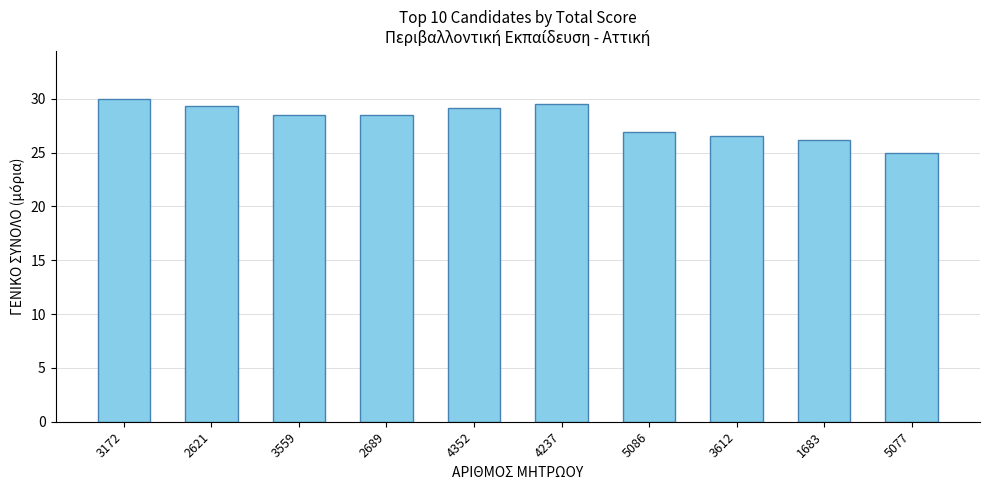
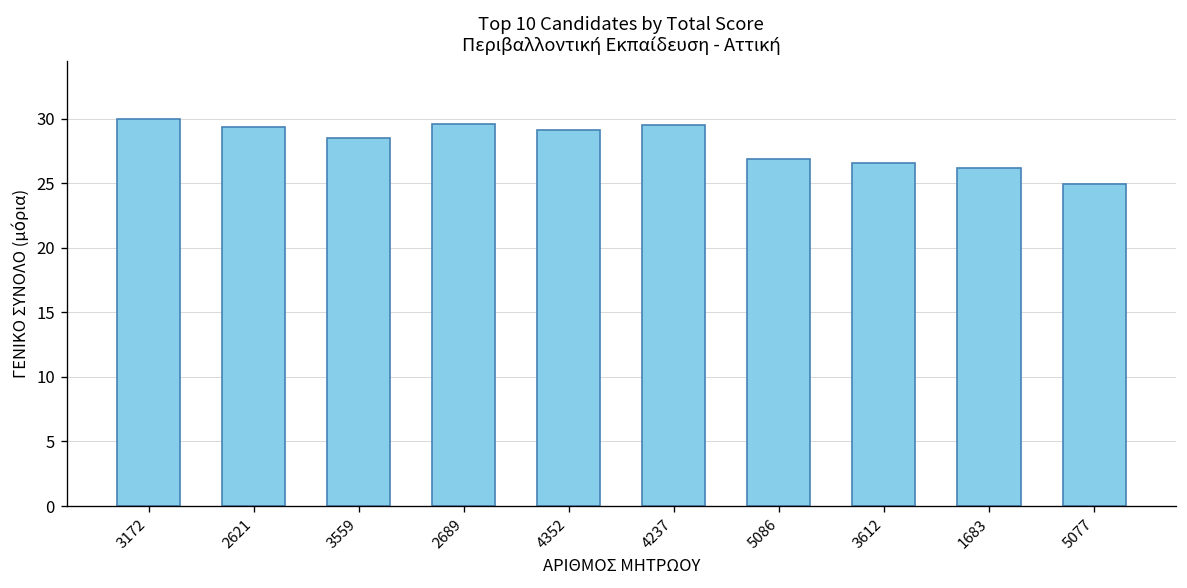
2689: 28.5 -> 29.6
